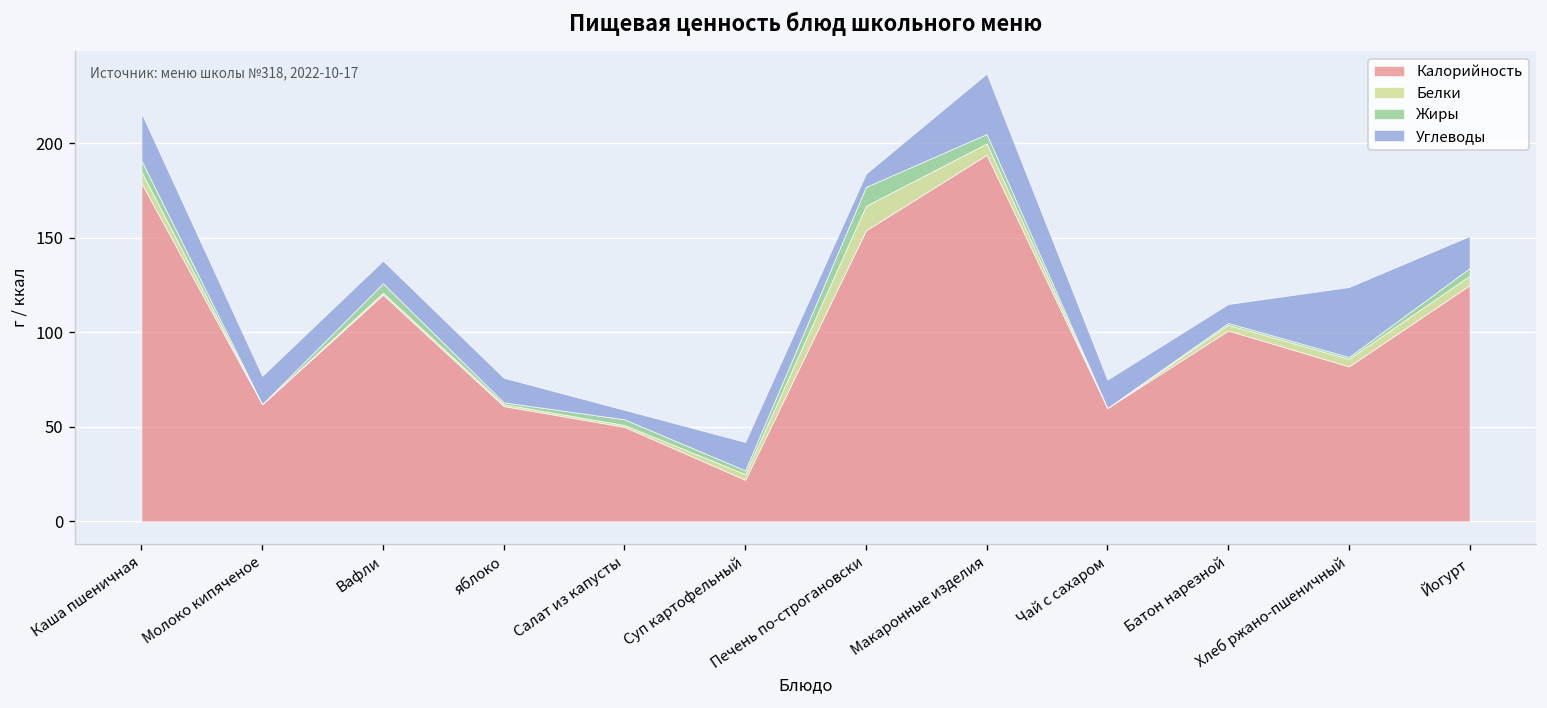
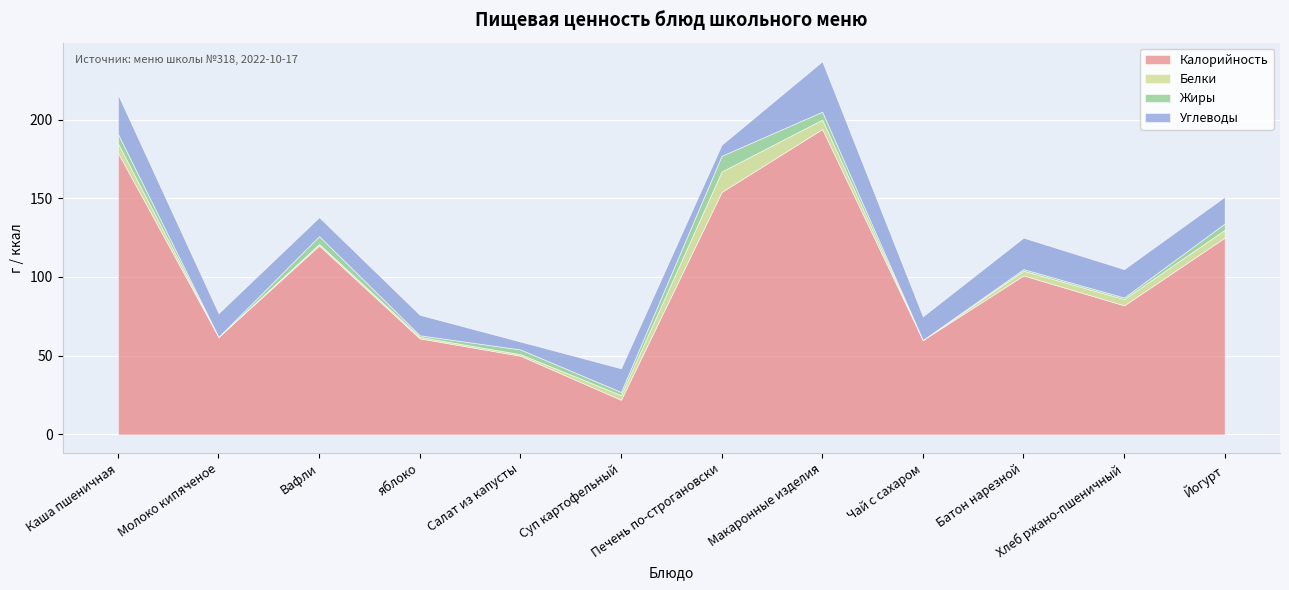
Углеводы, Батон нарезной: 10 -> 20
Углеводы, Хлеб ржано-пшеничный: 37 -> 18
